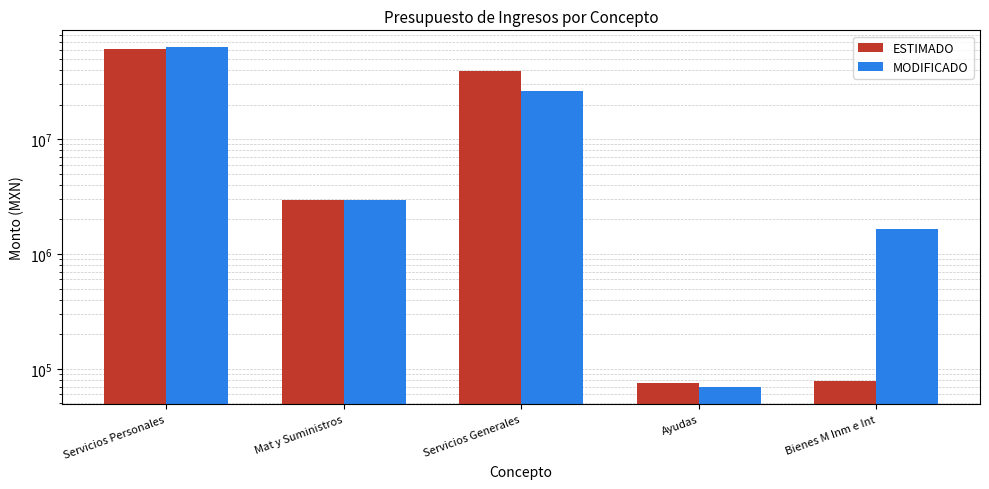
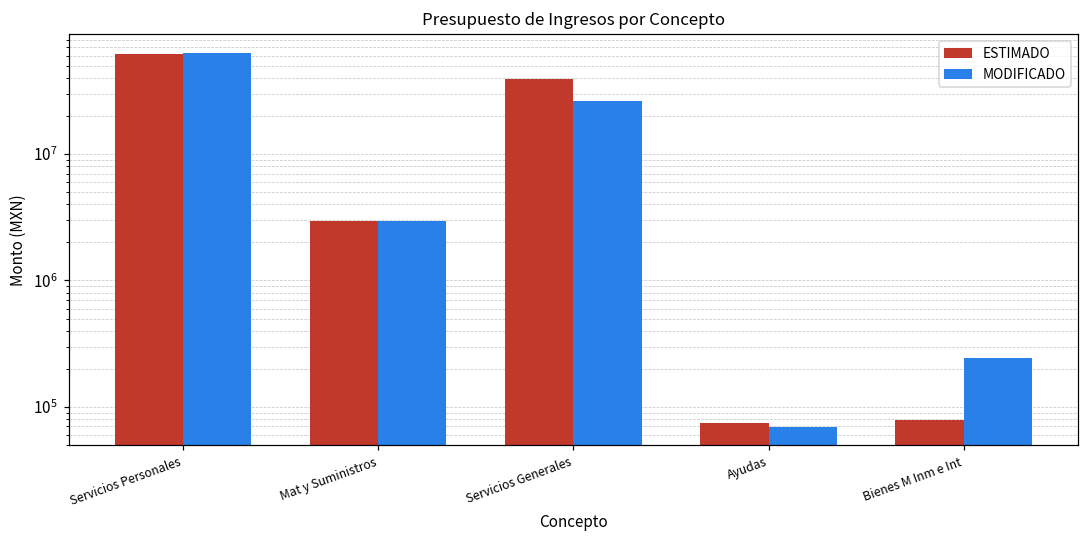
MODIFICADO, Bienes M Inm e Int: 1700000 -> 240000
